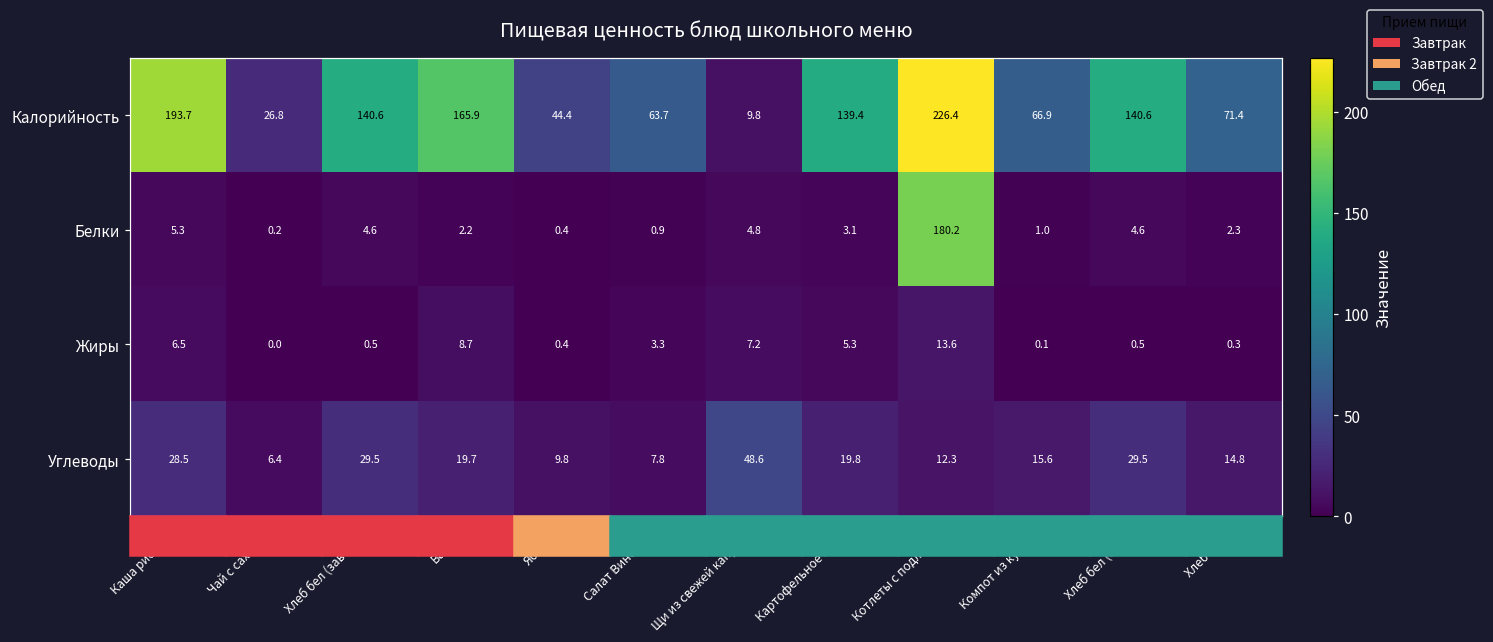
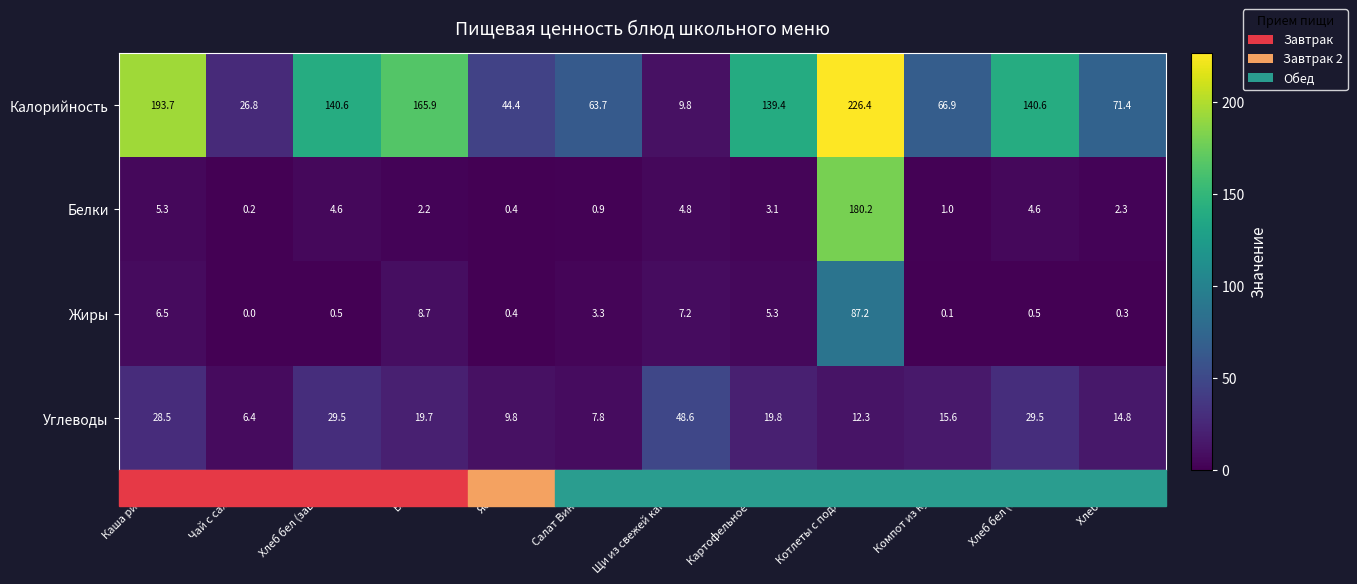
Жиры, Котлеты с подливой: 13.6 -> 87.2
